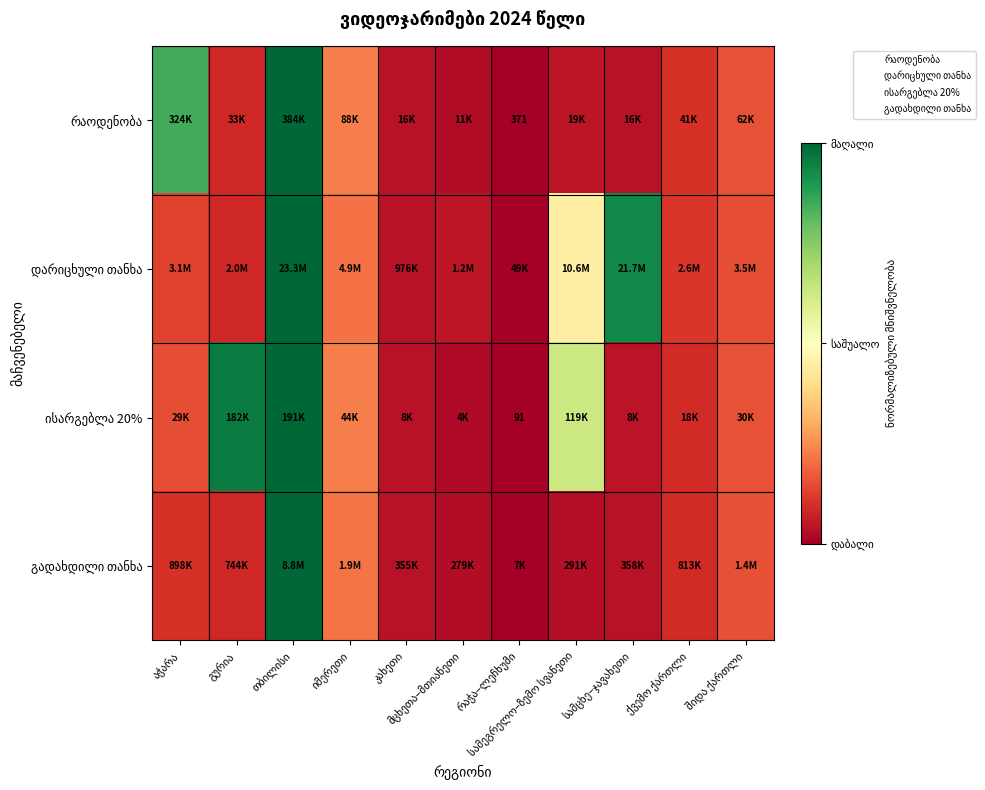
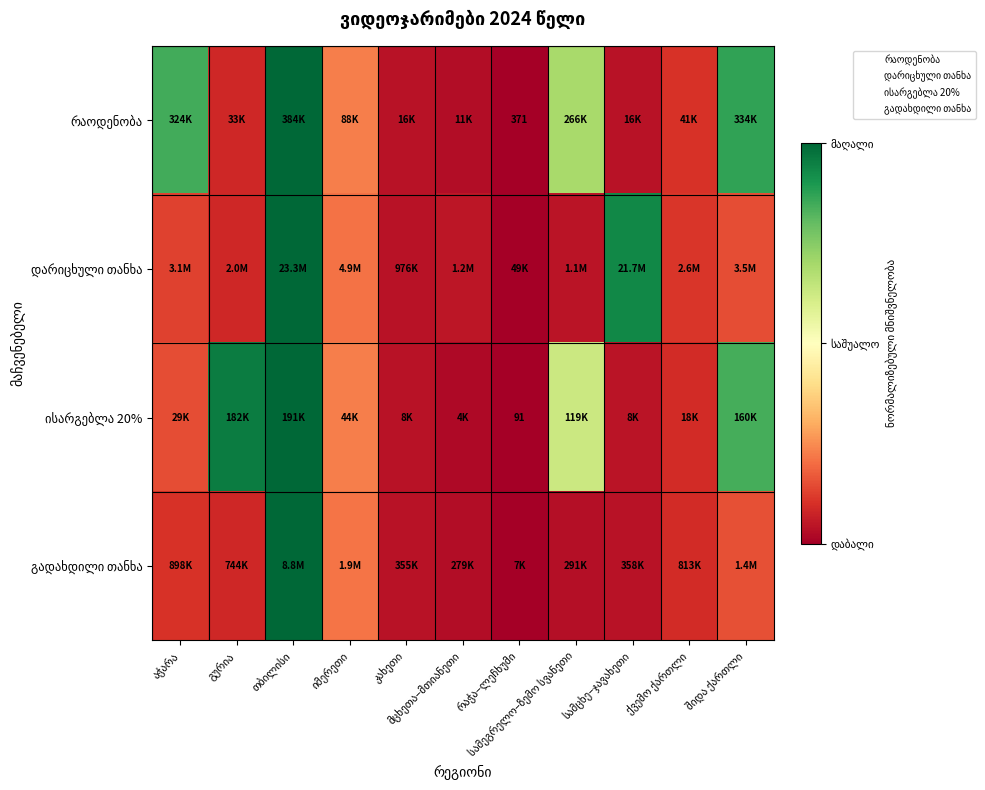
რაოდენობა, სამეგრელო–ზემო სვანეთი: 19K -> 266K
რაოდენობა, შიდა ქართლი: 62K -> 334K
დარიცხული თანხა, სამეგრელო–ზემო სვანეთი: 10.6M -> 1.1M
ისარგებლა 20%, შიდა ქართლი: 30K -> 160K
